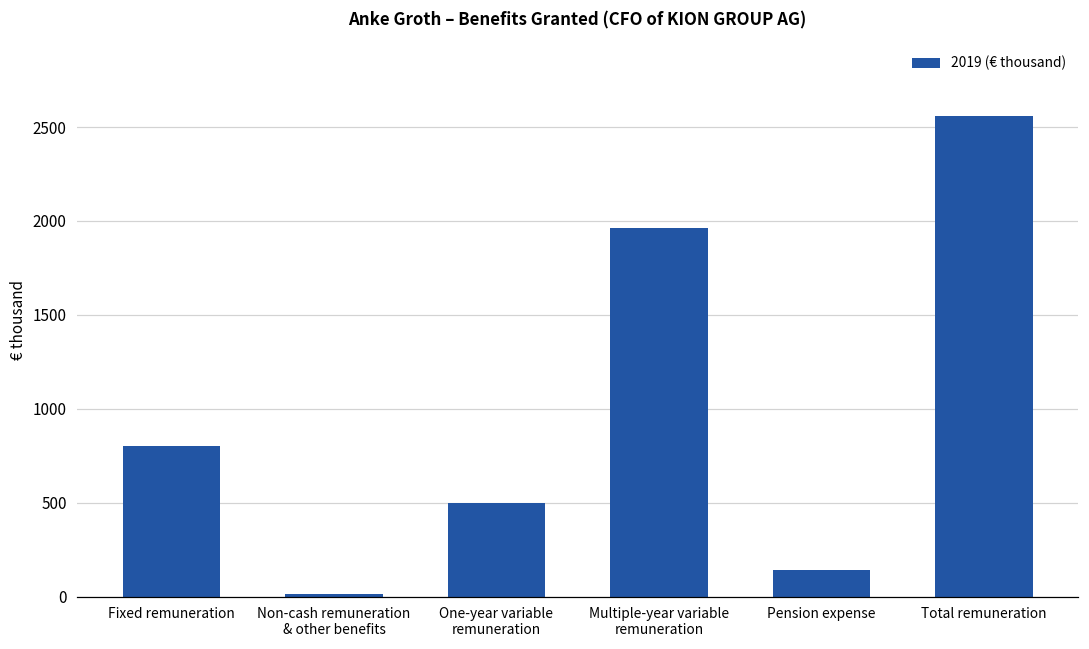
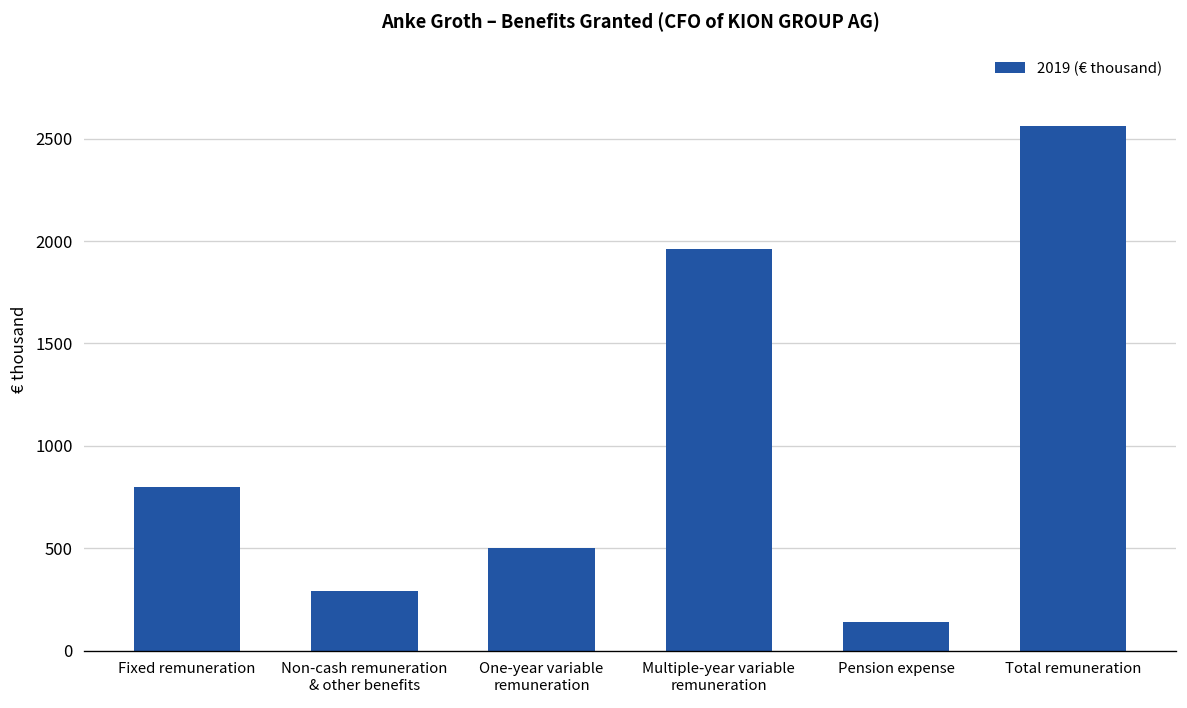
Non-cash remuneration & other benefits: 10 -> 290
